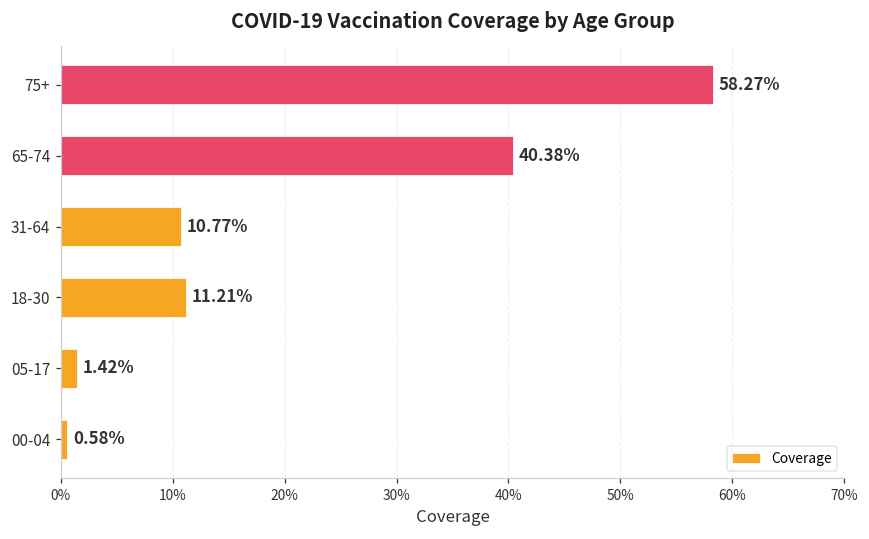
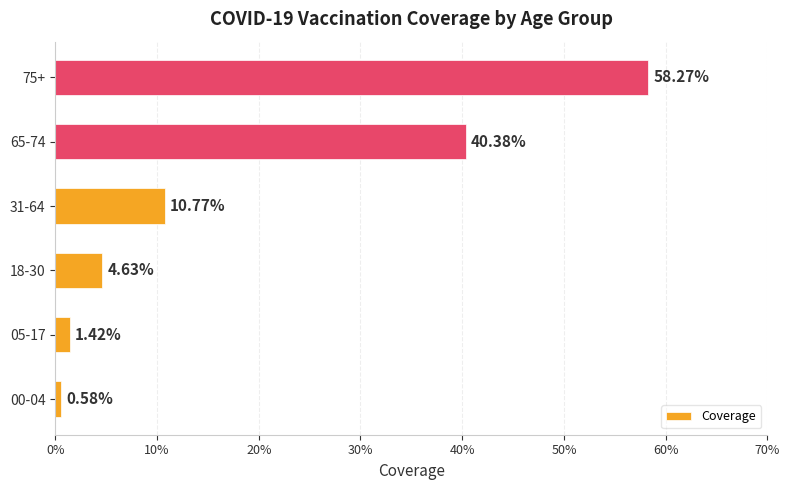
18-30: 11.21% -> 4.63%
